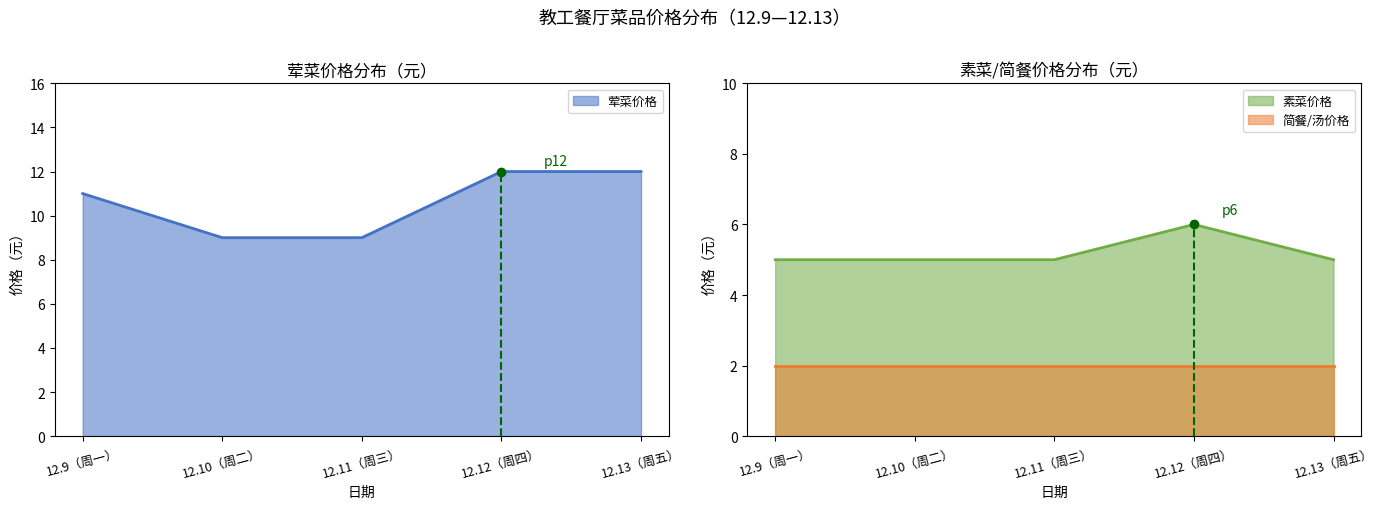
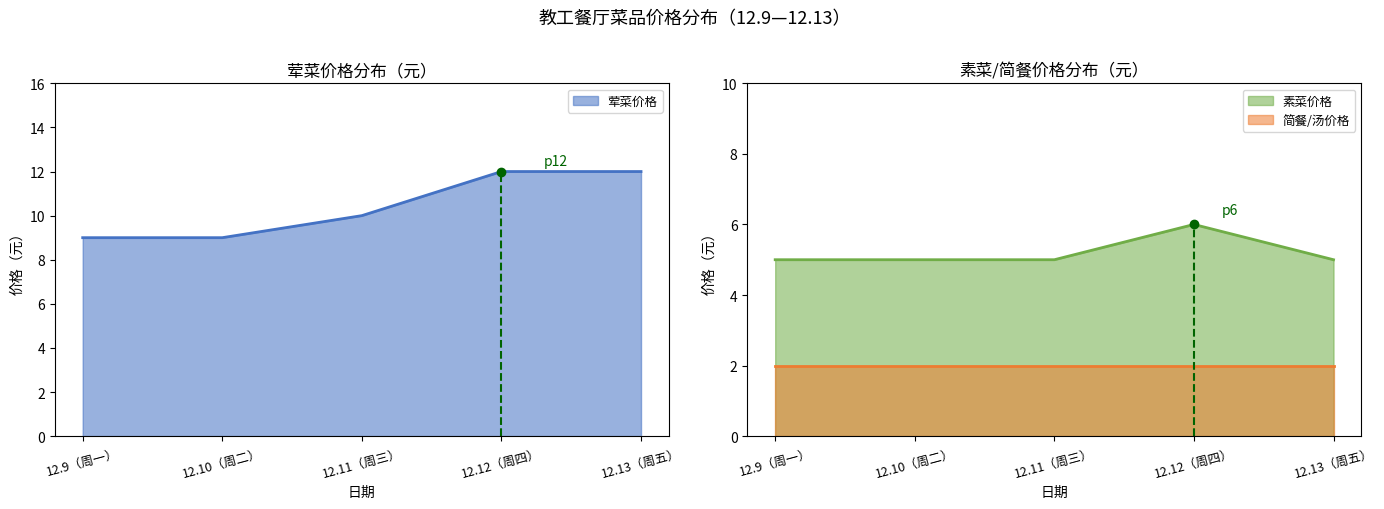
荤菜价格分布（元）, 荤菜价格, 12.9（周一）: 11 -> 9
荤菜价格分布（元）, 荤菜价格, 12.11（周三）: 9 -> 10
